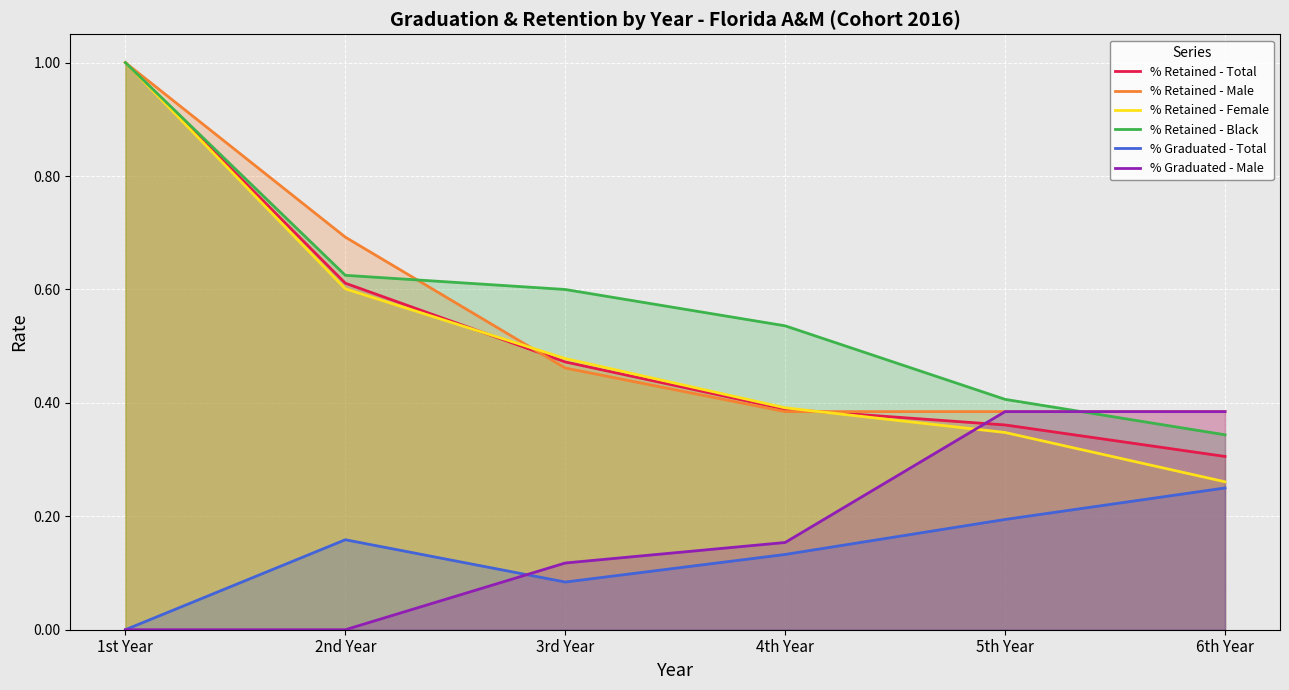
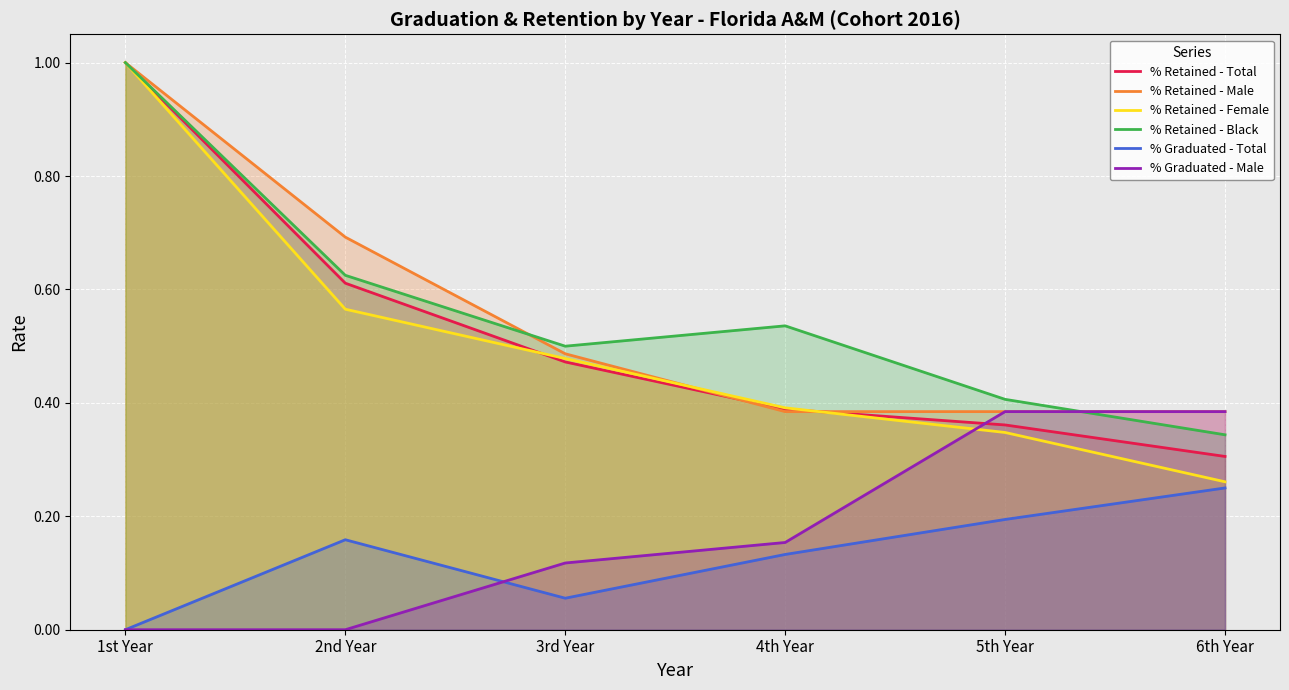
% Retained - Female, 2nd Year: 0.60 -> 0.57
% Retained - Male, 3rd Year: 0.46 -> 0.49
% Retained - Black, 3rd Year: 0.6 -> 0.5
% Graduated - Total, 3rd Year: 0.08 -> 0.06
